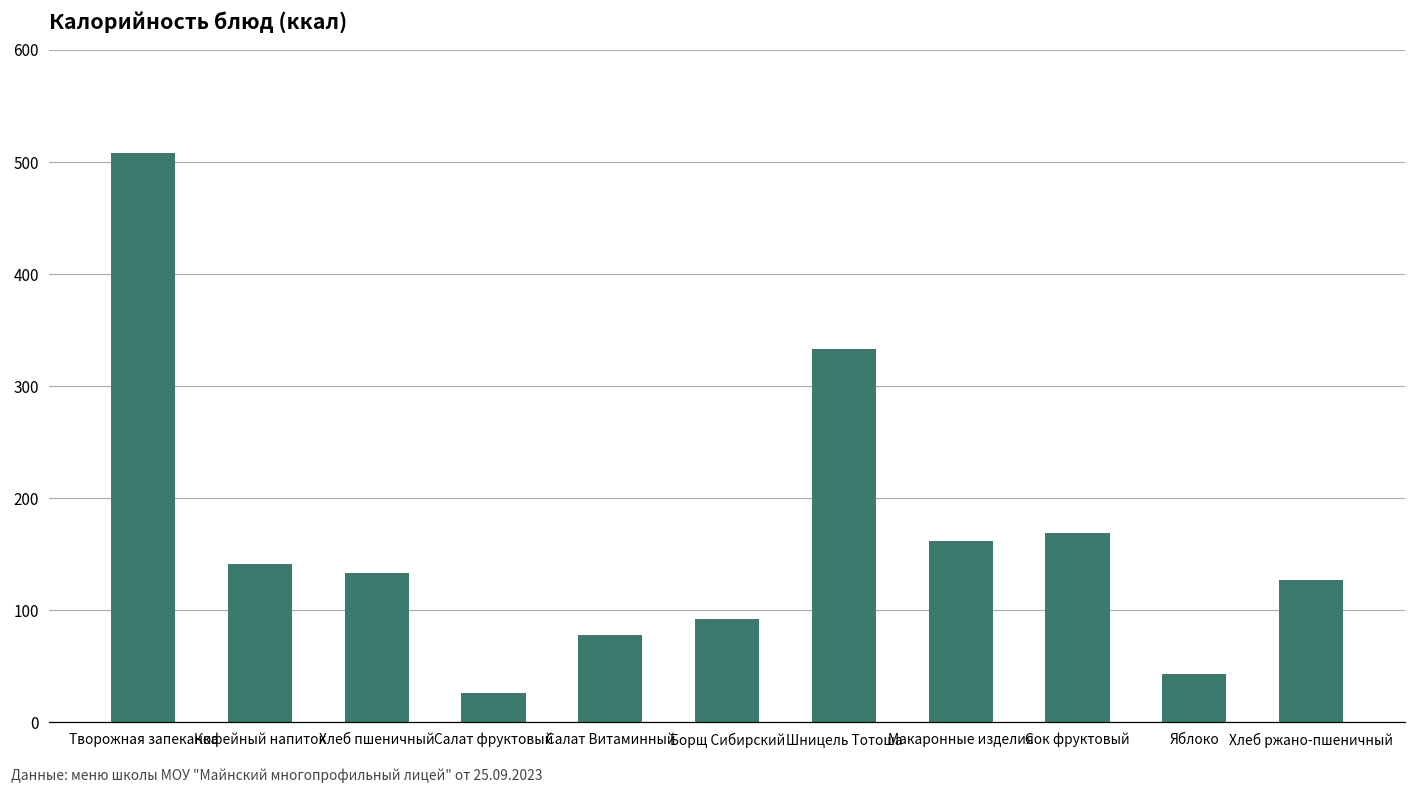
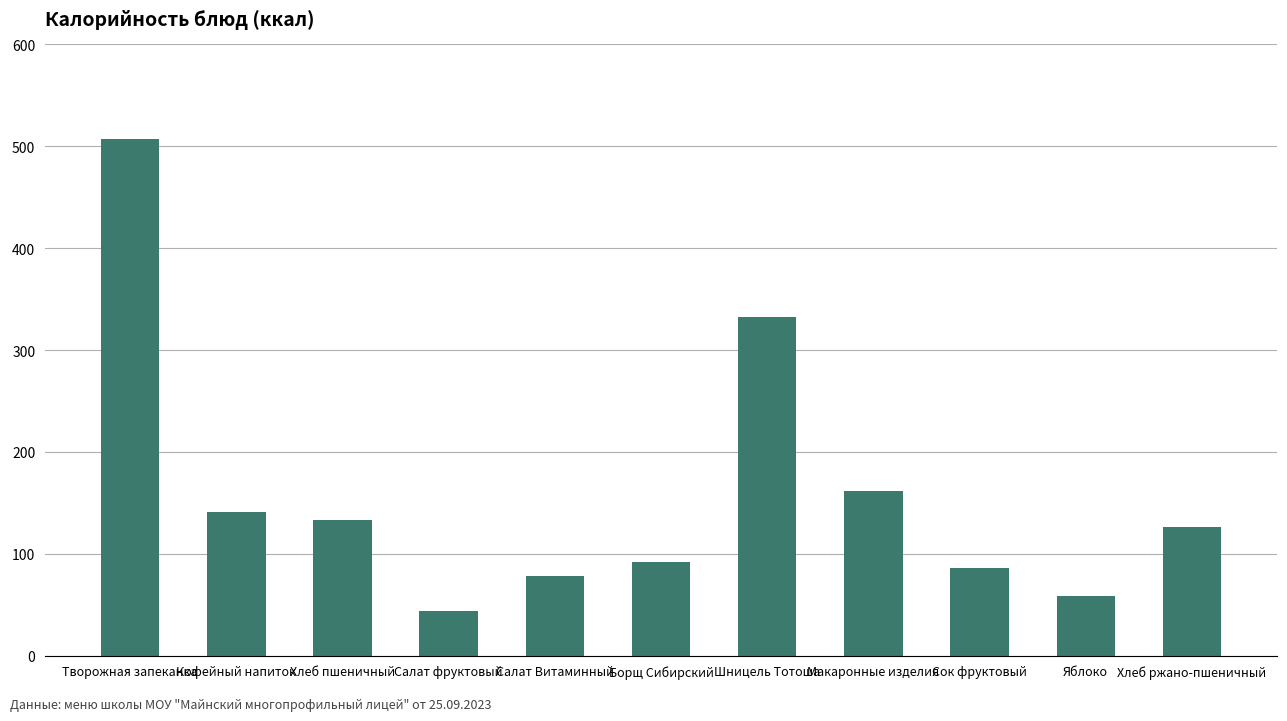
Салат фруктовый: 26 -> 44
Сок фруктовый: 168 -> 86
Яблоко: 43 -> 58
